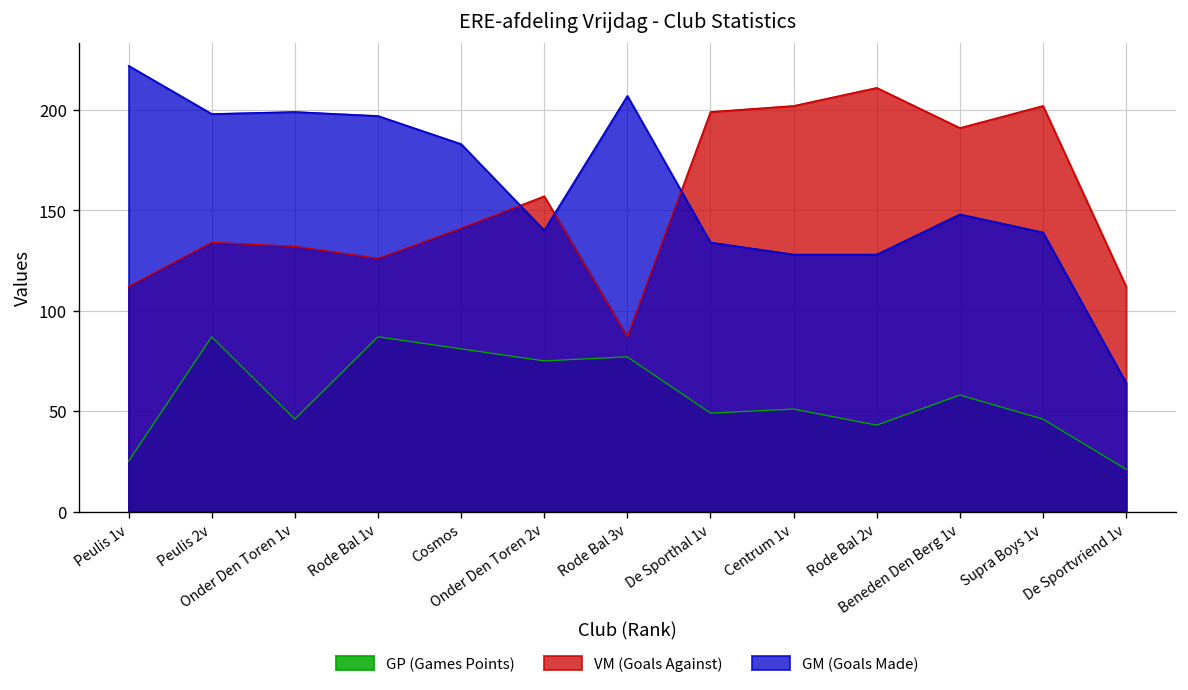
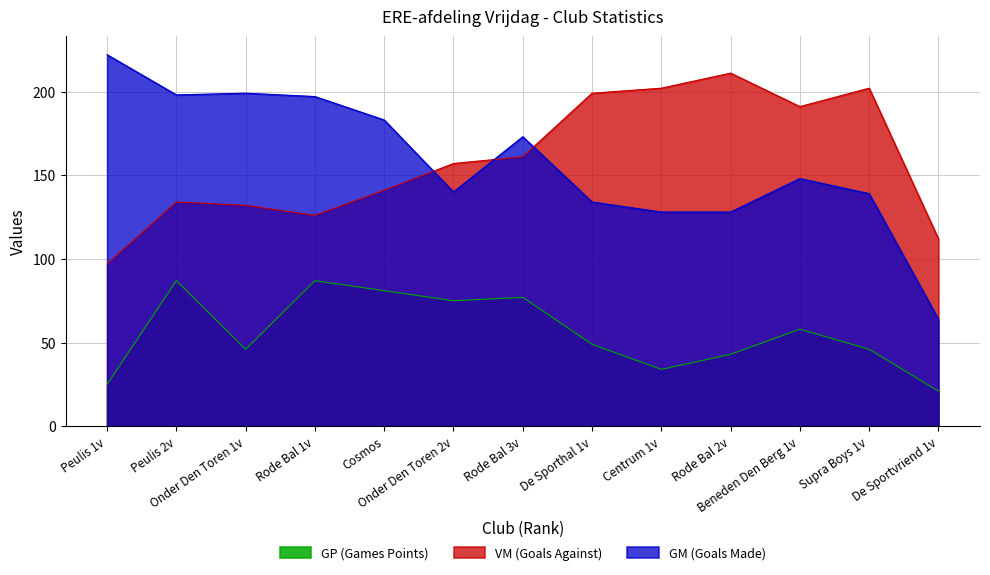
VM (Goals Against), Peulis 1v: 112 -> 97
VM (Goals Against), Rode Bal 3v: 87 -> 161
GM (Goals Made), Rode Bal 3v: 207 -> 173
GP (Games Points), Centrum 1v: 51 -> 34
